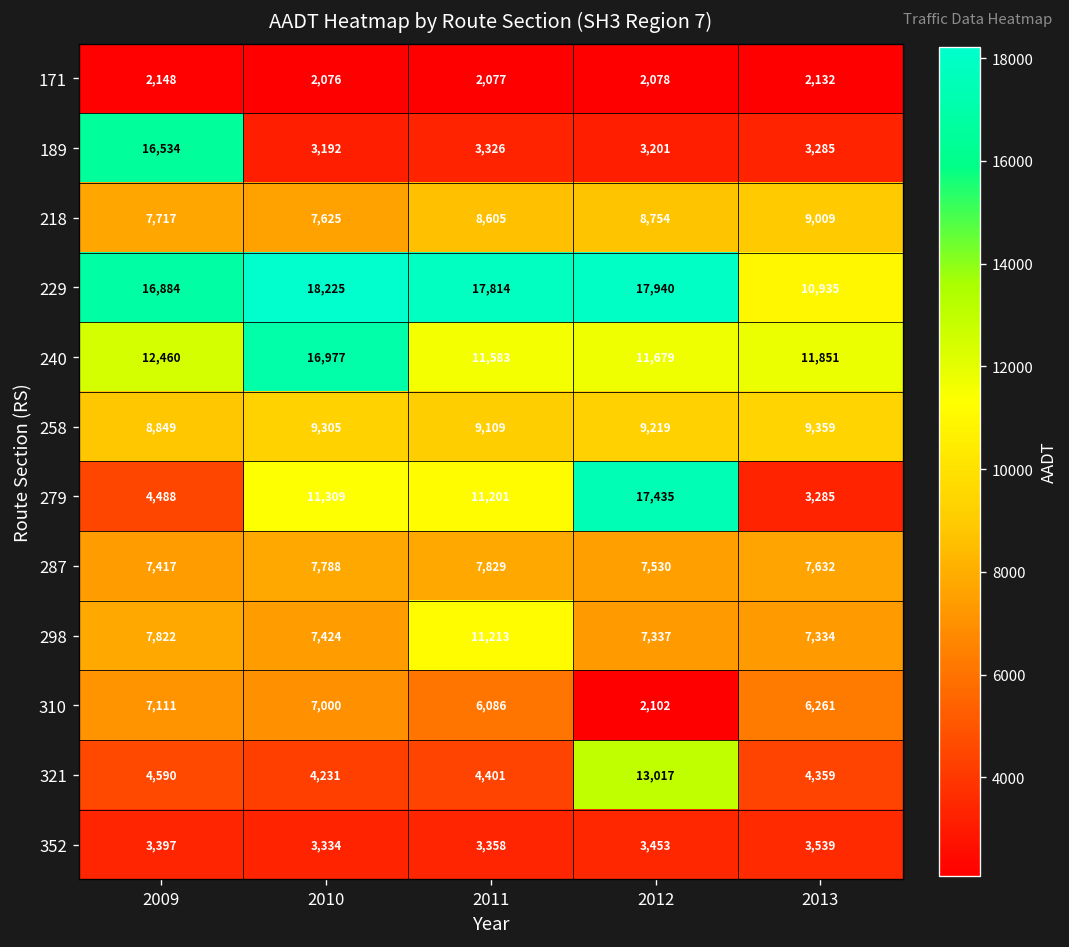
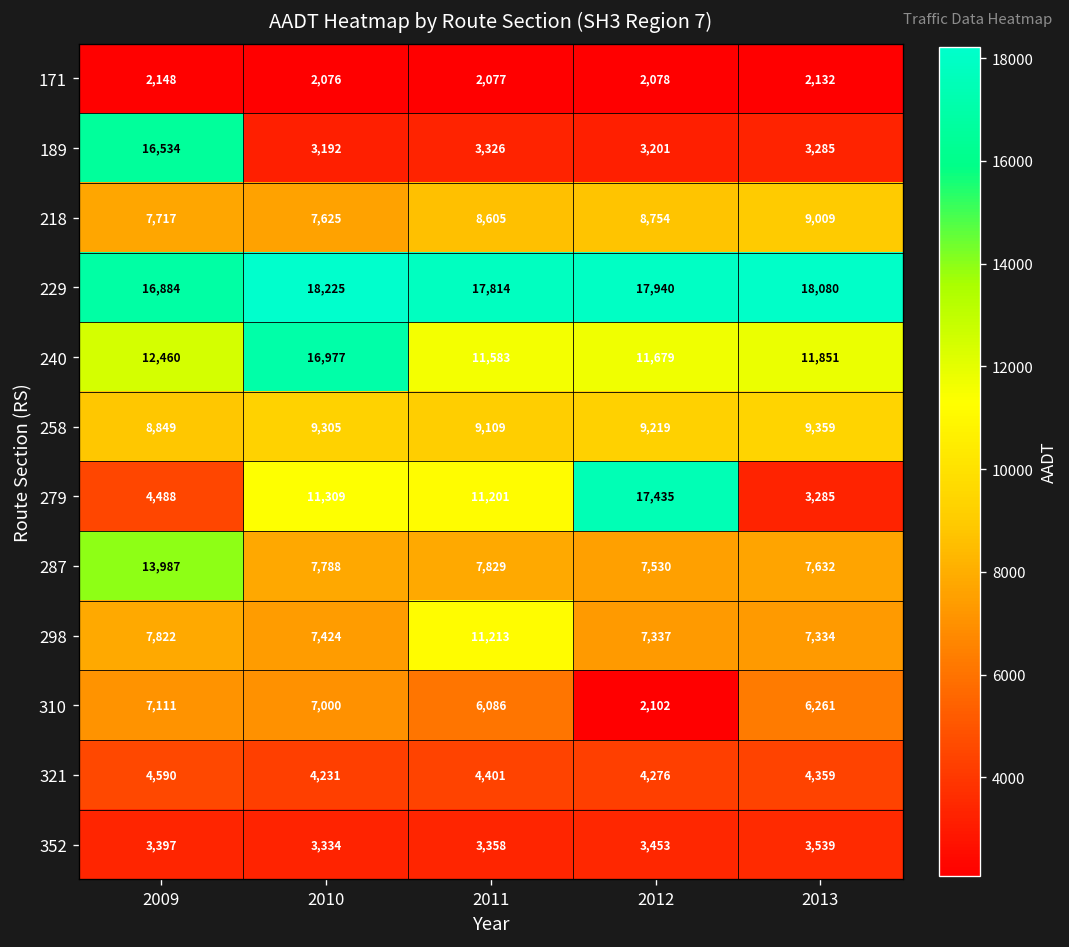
229, 2013: 10,935 -> 18,080
287, 2009: 7,417 -> 13,987
321, 2012: 13,017 -> 4,276
